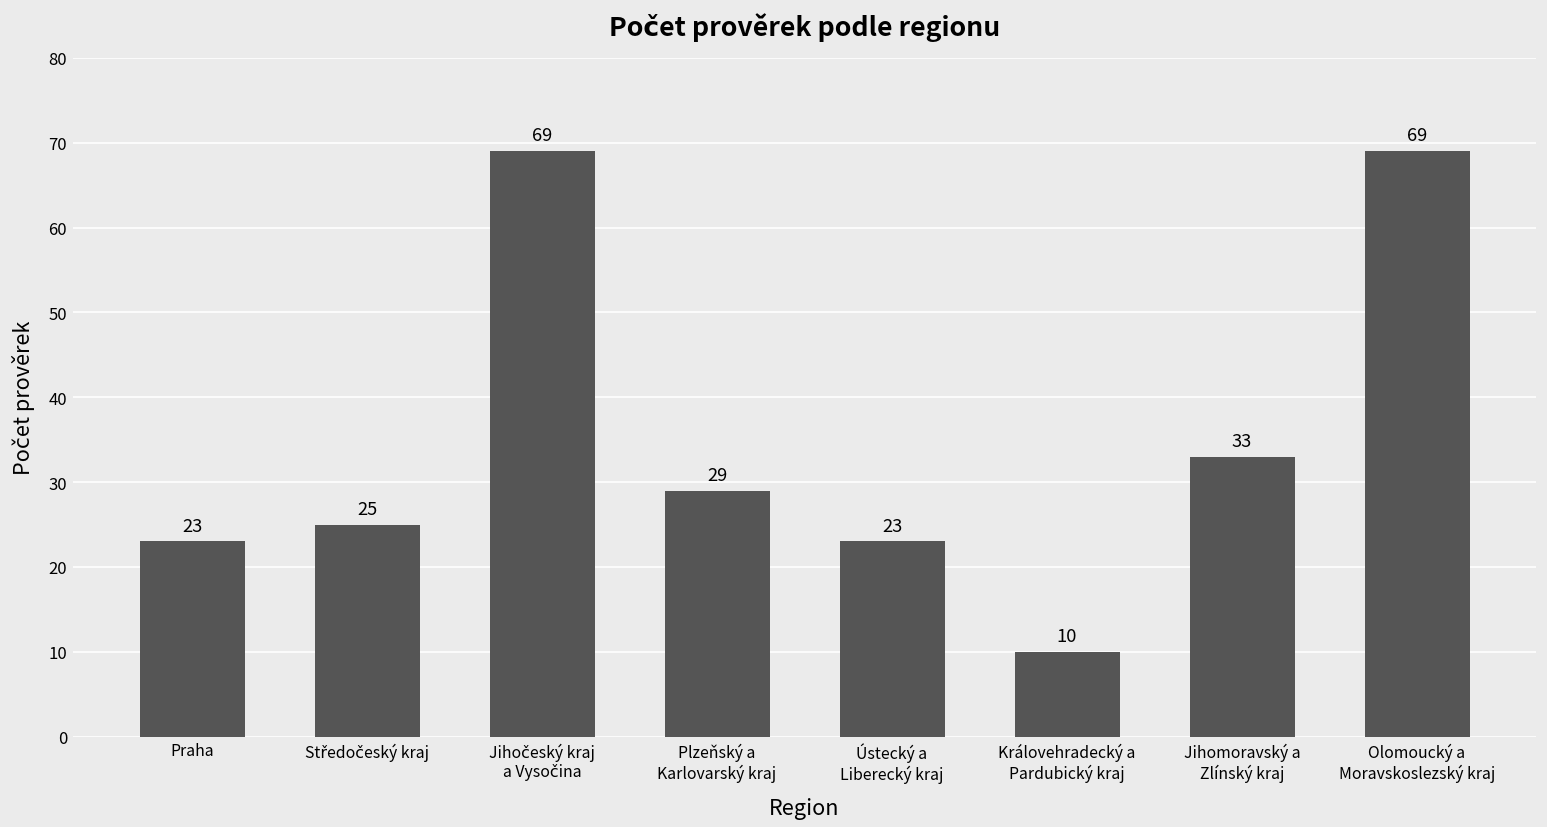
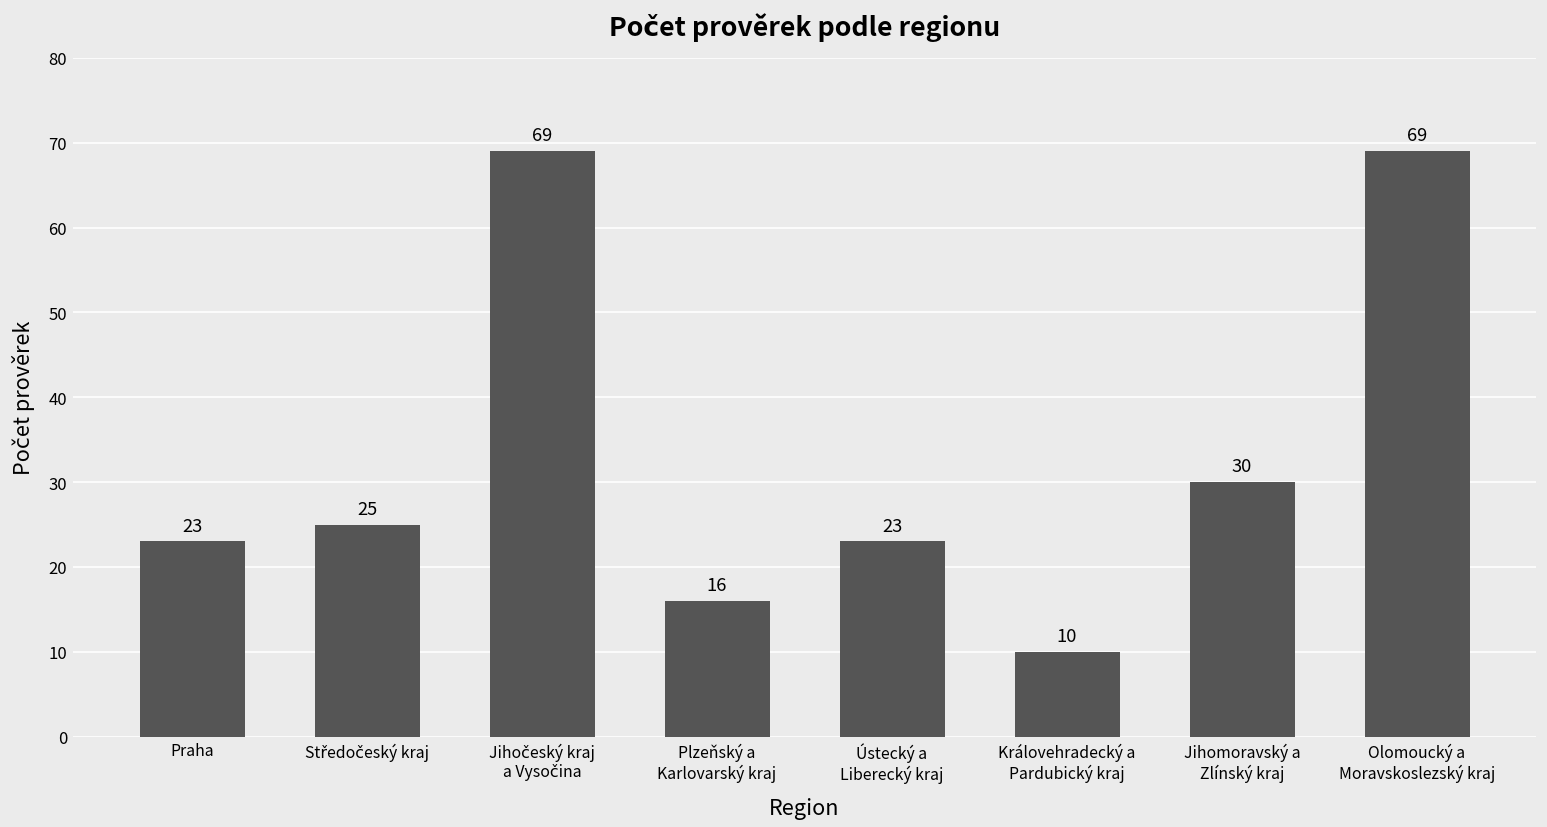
Plzeňský a Karlovarský kraj: 29 -> 16
Jihomoravský a Zlínský kraj: 33 -> 30
